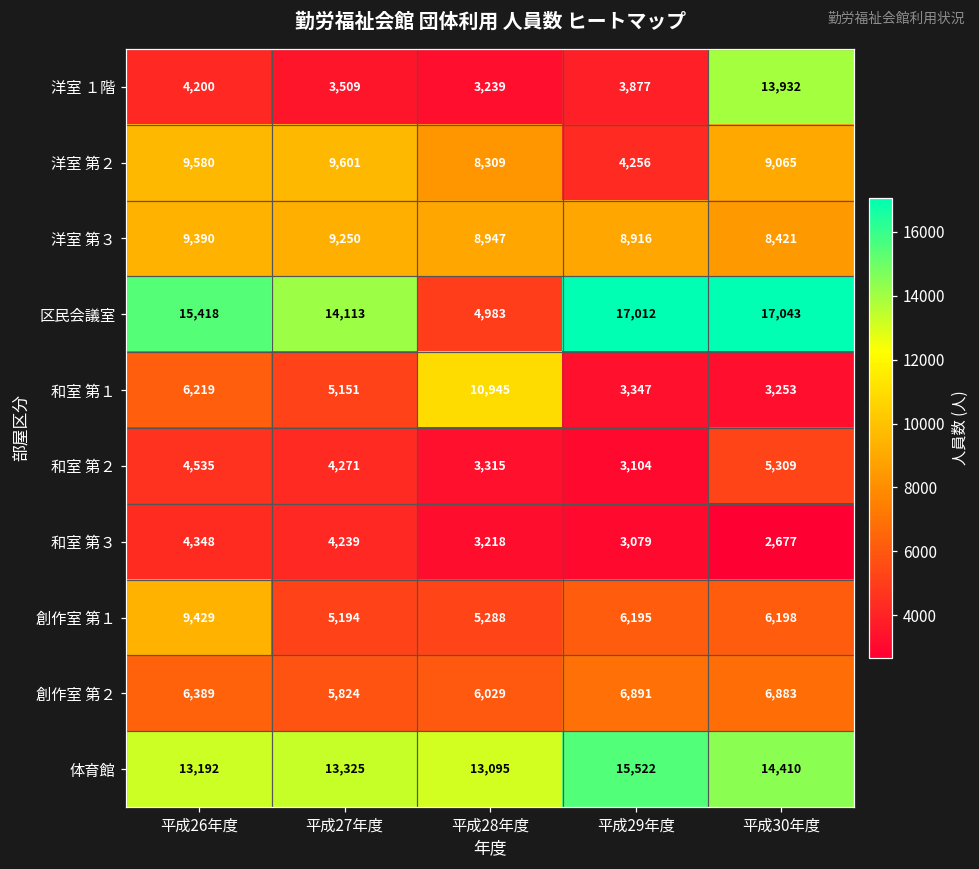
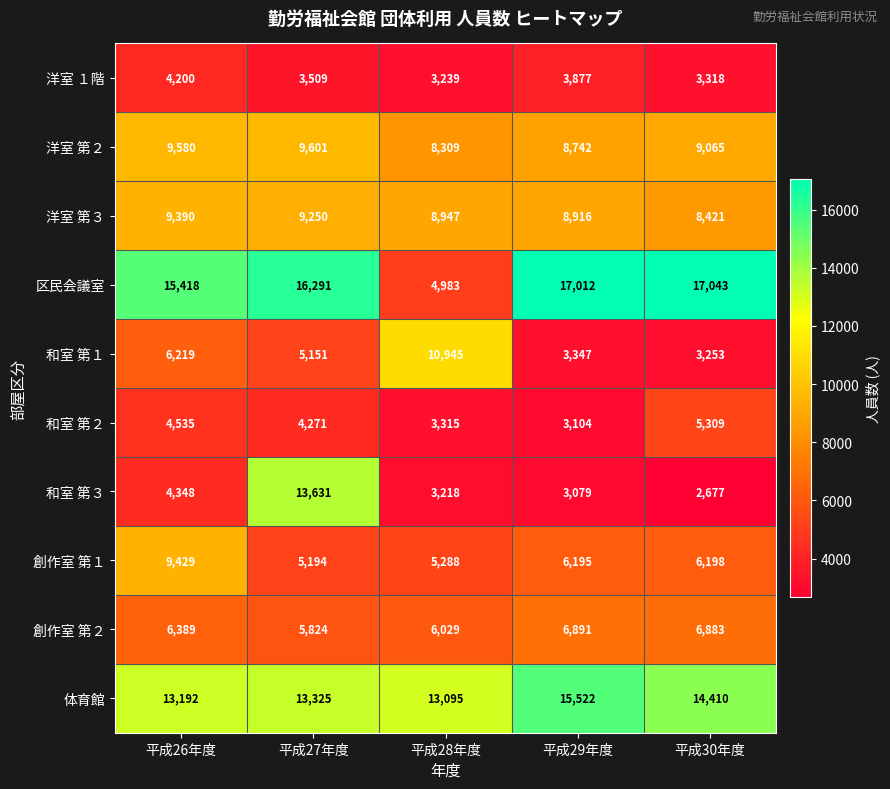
洋室 １階, 平成30年度: 13,932 -> 3,318
洋室 第２, 平成29年度: 4,256 -> 8,742
区民会議室, 平成27年度: 14,113 -> 16,291
和室 第３, 平成27年度: 4,239 -> 13,631
